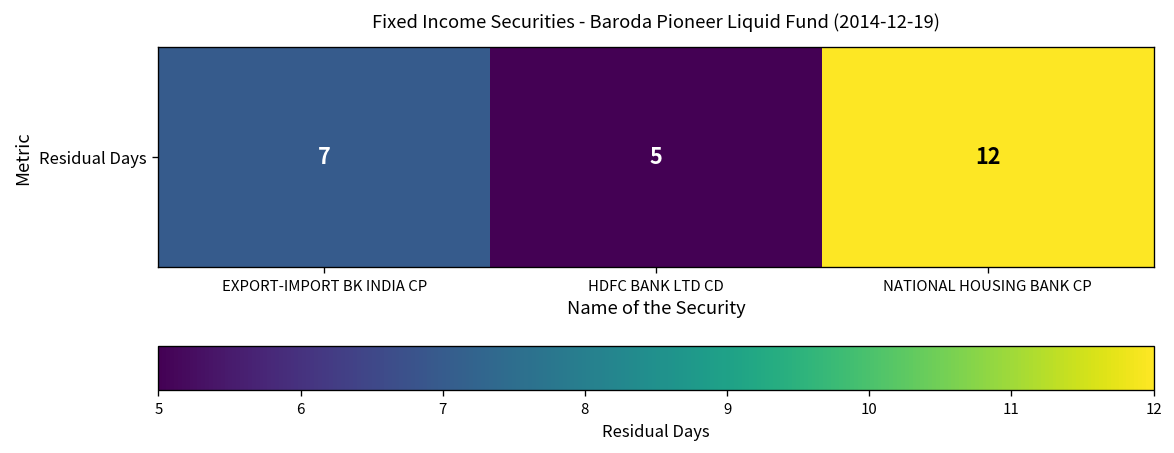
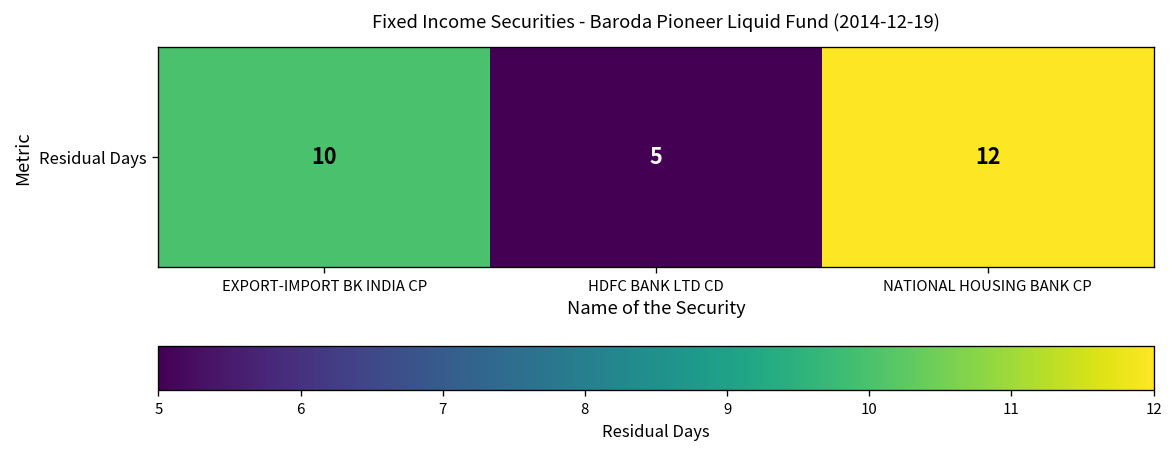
Residual Days, EXPORT-IMPORT BK INDIA CP: 7 -> 10
